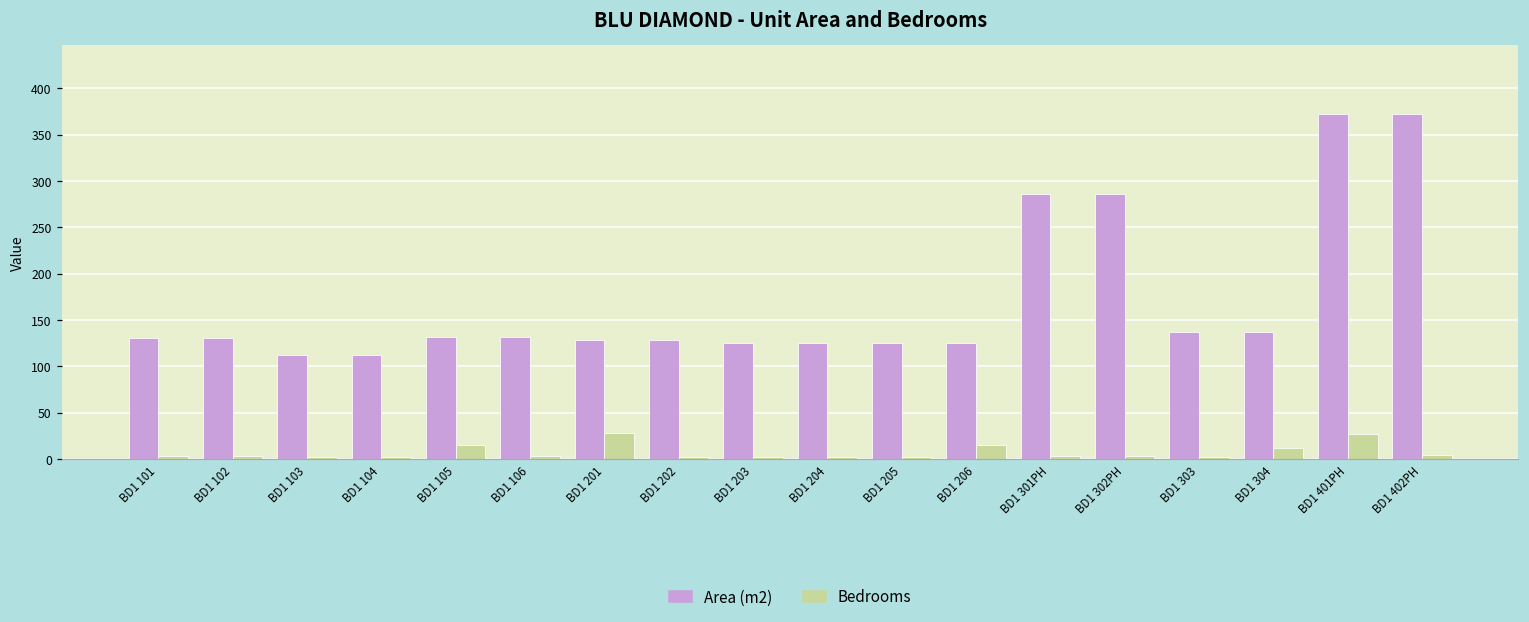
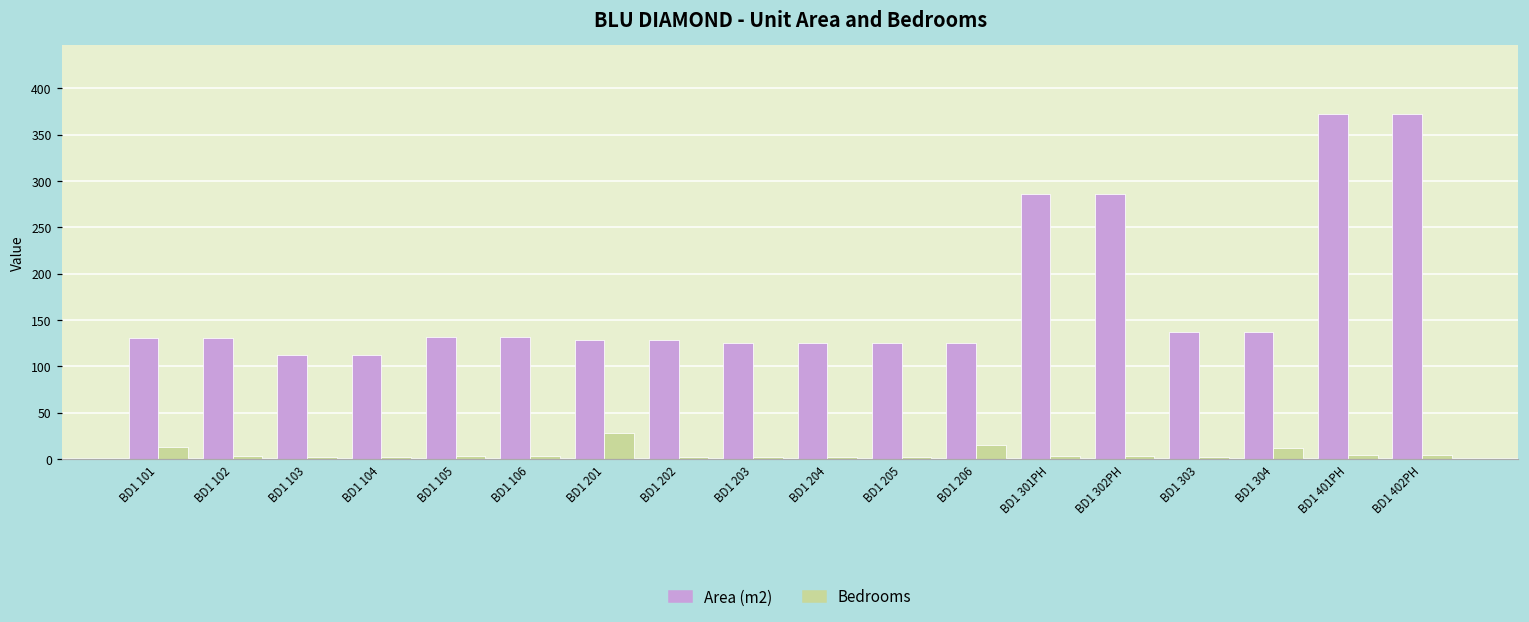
Bedrooms, BD1 101: 0 -> 10
Bedrooms, BD1 105: 20 -> 0
Bedrooms, BD1 401PH: 30 -> 0
